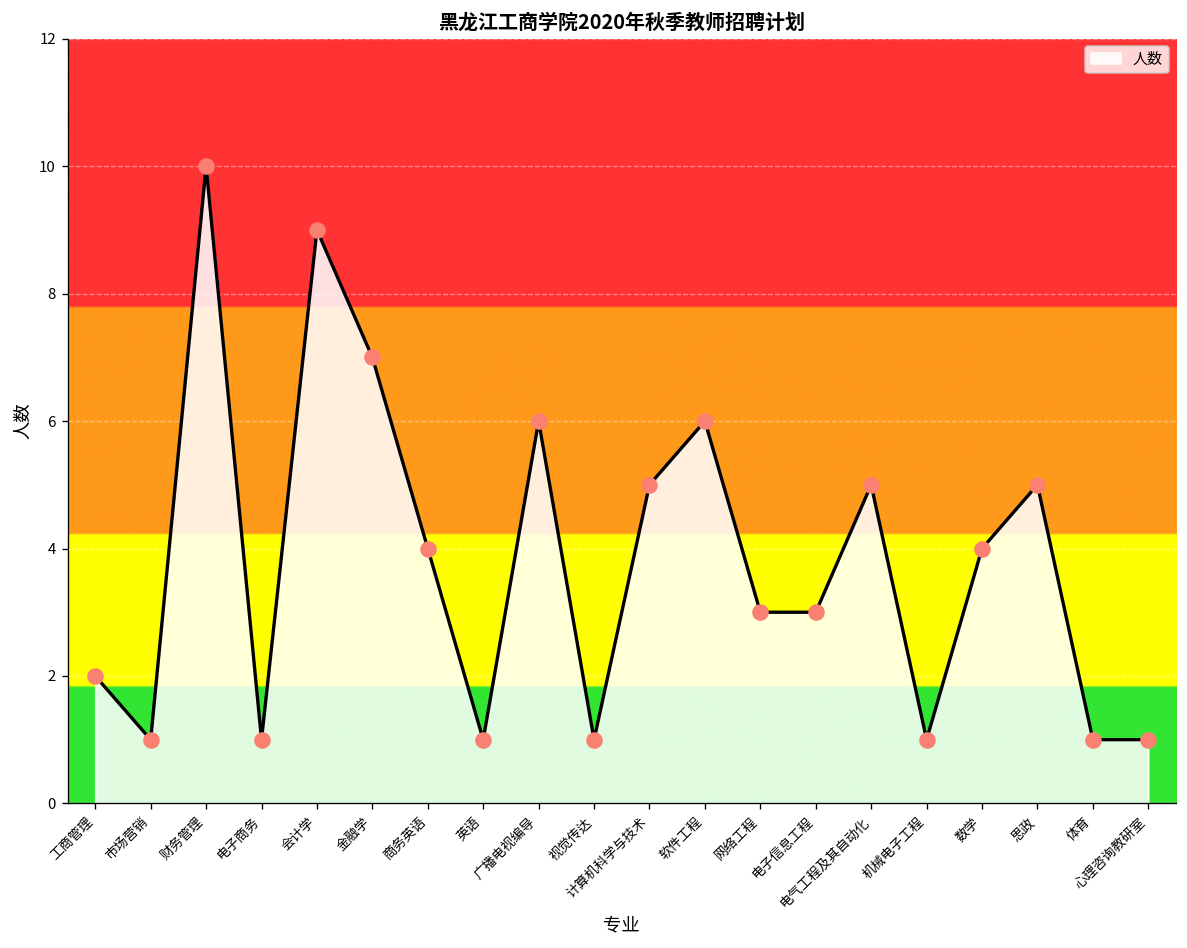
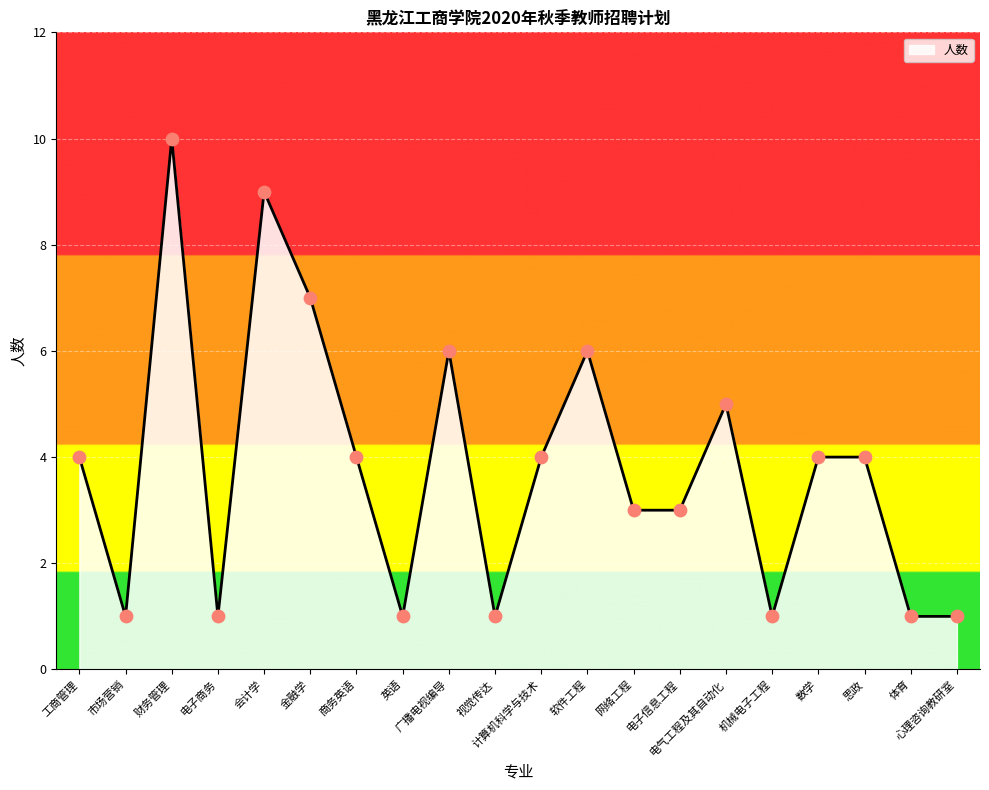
工商管理: 2 -> 4
计算机科学与技术: 5 -> 4
思政: 5 -> 4
